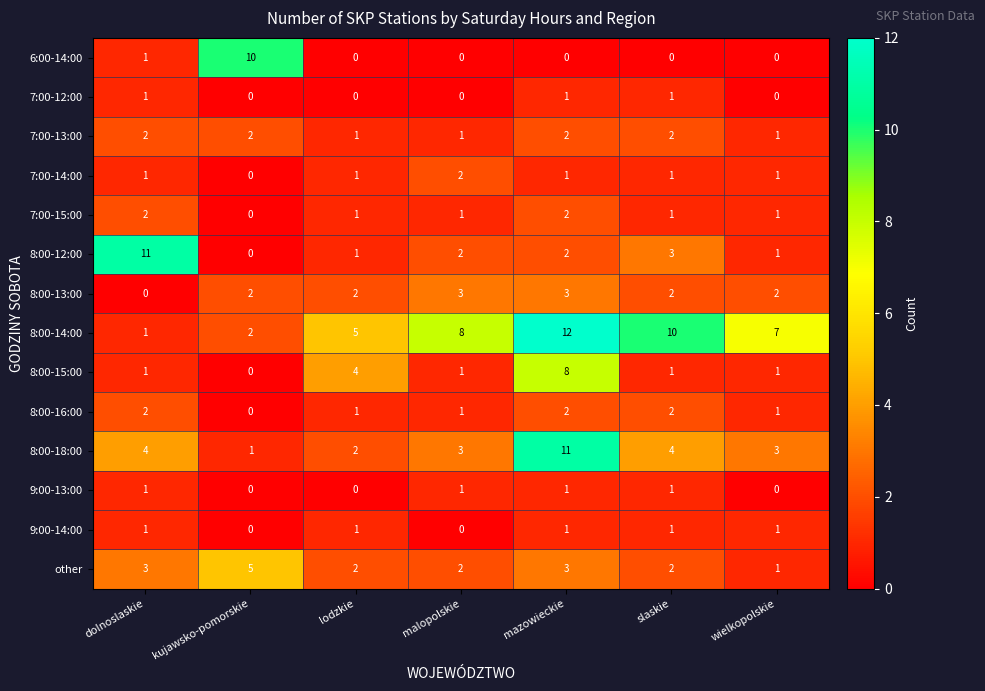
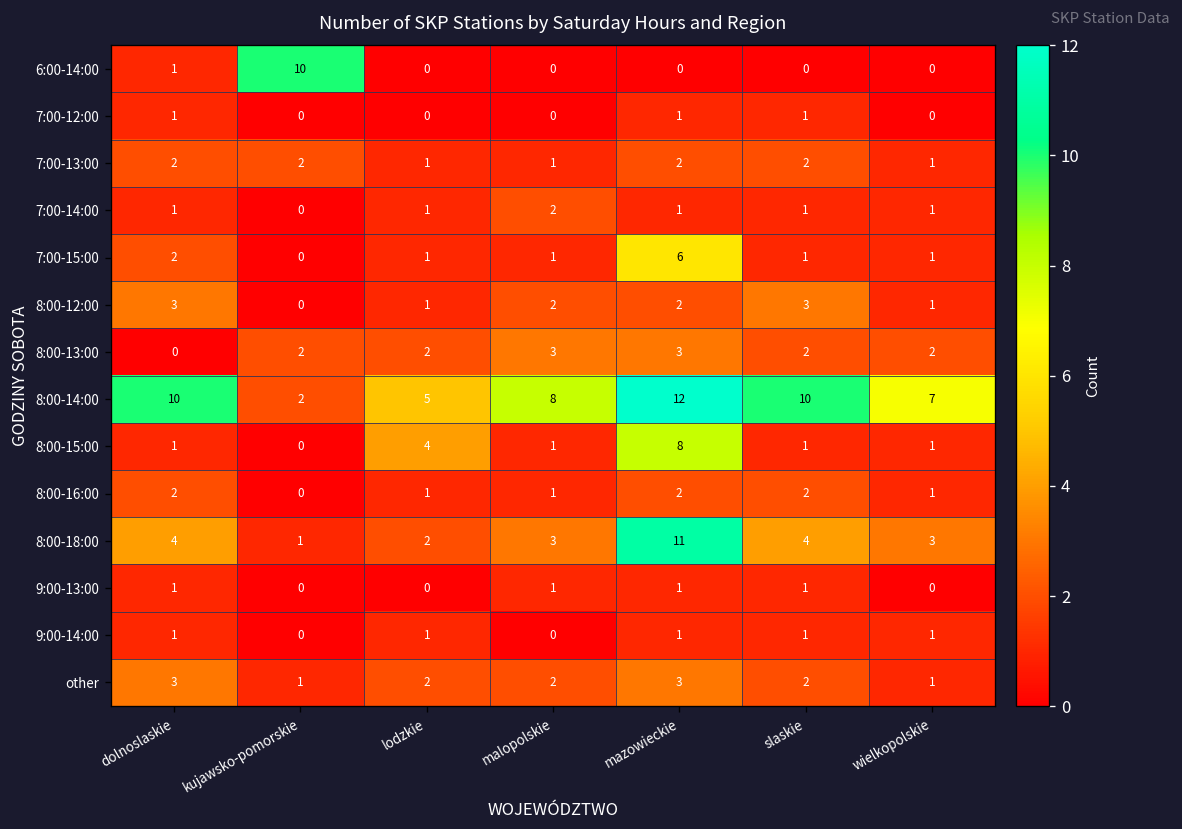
7:00-15:00, mazowieckie: 2 -> 6
8:00-12:00, dolnoslaskie: 11 -> 3
8:00-14:00, dolnoslaskie: 1 -> 10
other, kujawsko-pomorskie: 5 -> 1
